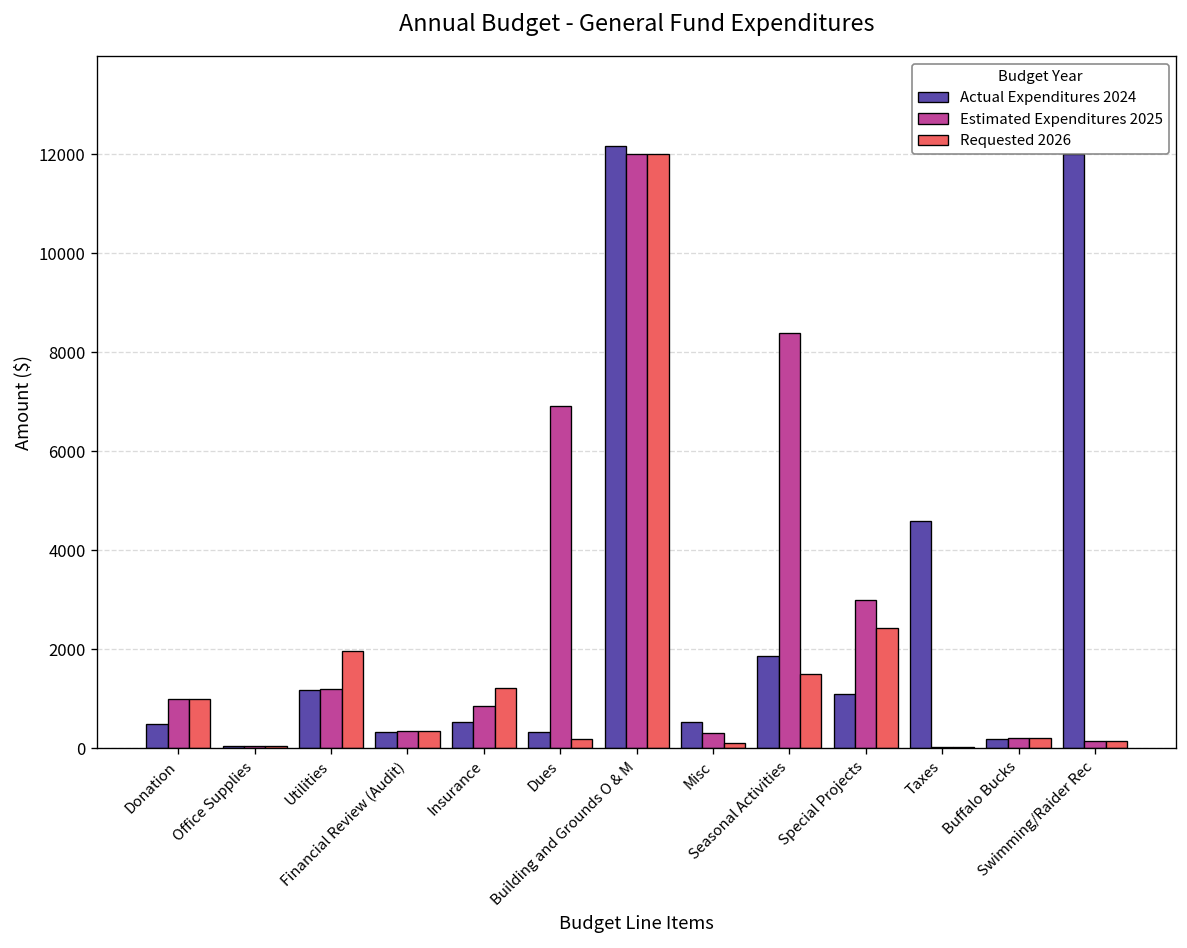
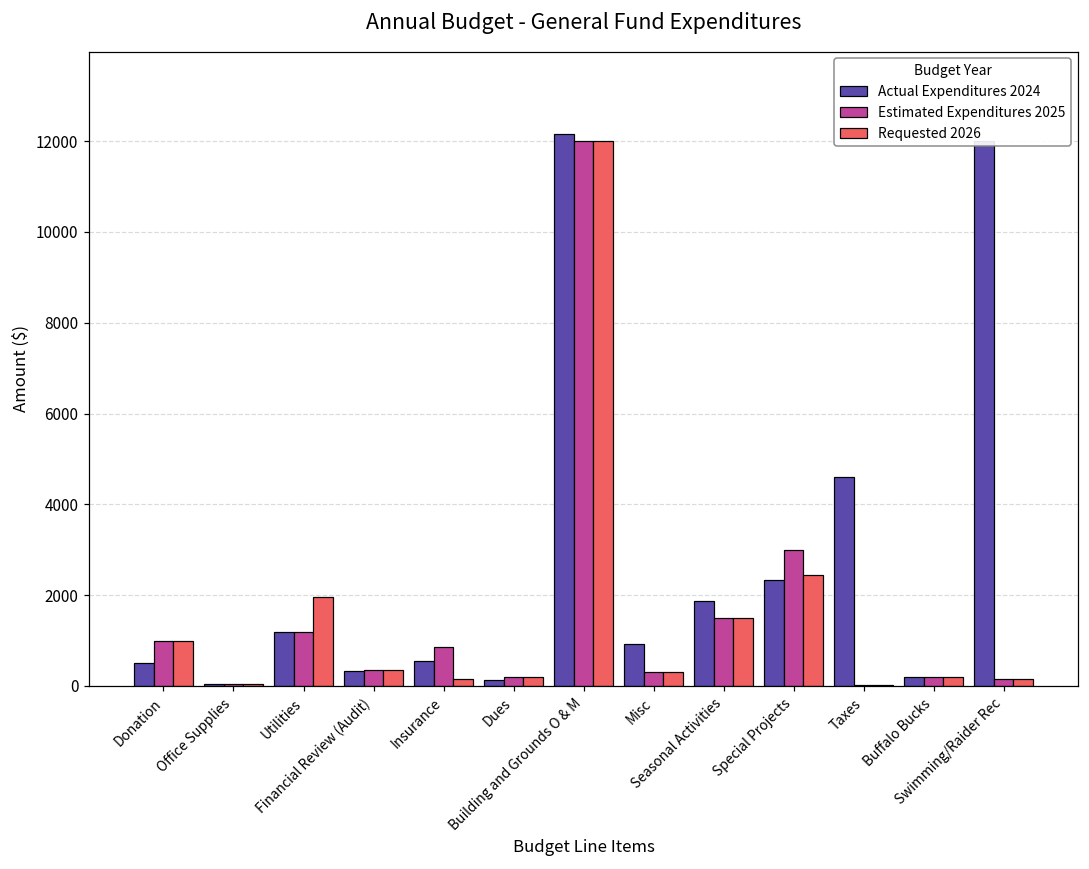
Requested 2026, Insurance: 1200 -> 200
Actual Expenditures 2024, Dues: 300 -> 100
Estimated Expenditures 2025, Dues: 6900 -> 200
Actual Expenditures 2024, Misc: 500 -> 900
Requested 2026, Misc: 100 -> 300
Estimated Expenditures 2025, Seasonal Activities: 8400 -> 1500
Actual Expenditures 2024, Special Projects: 1100 -> 2300
